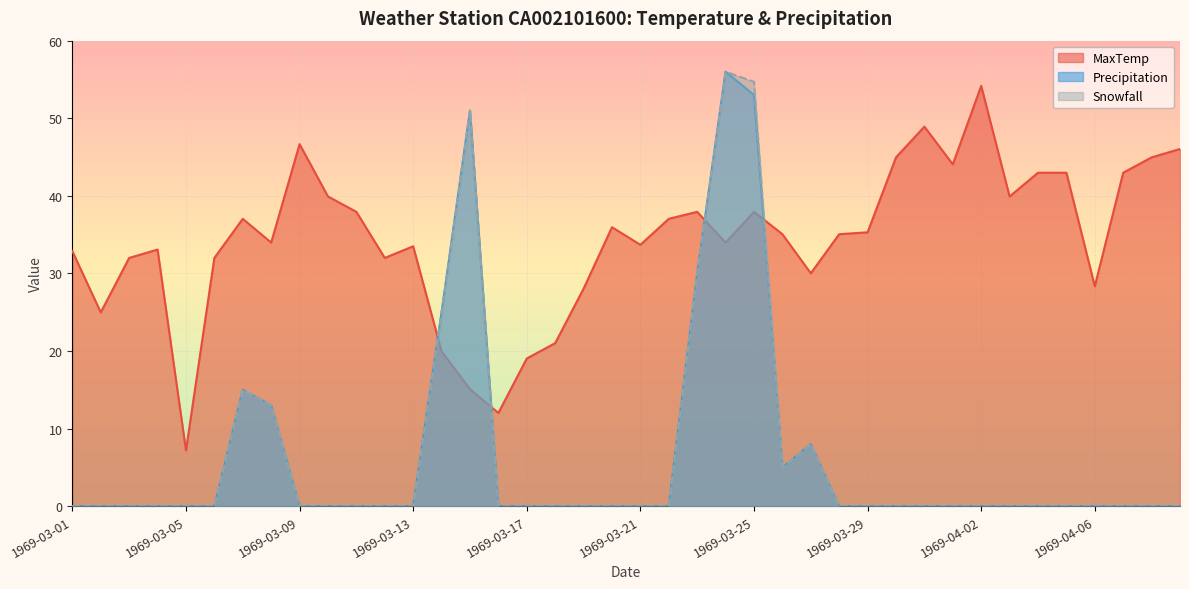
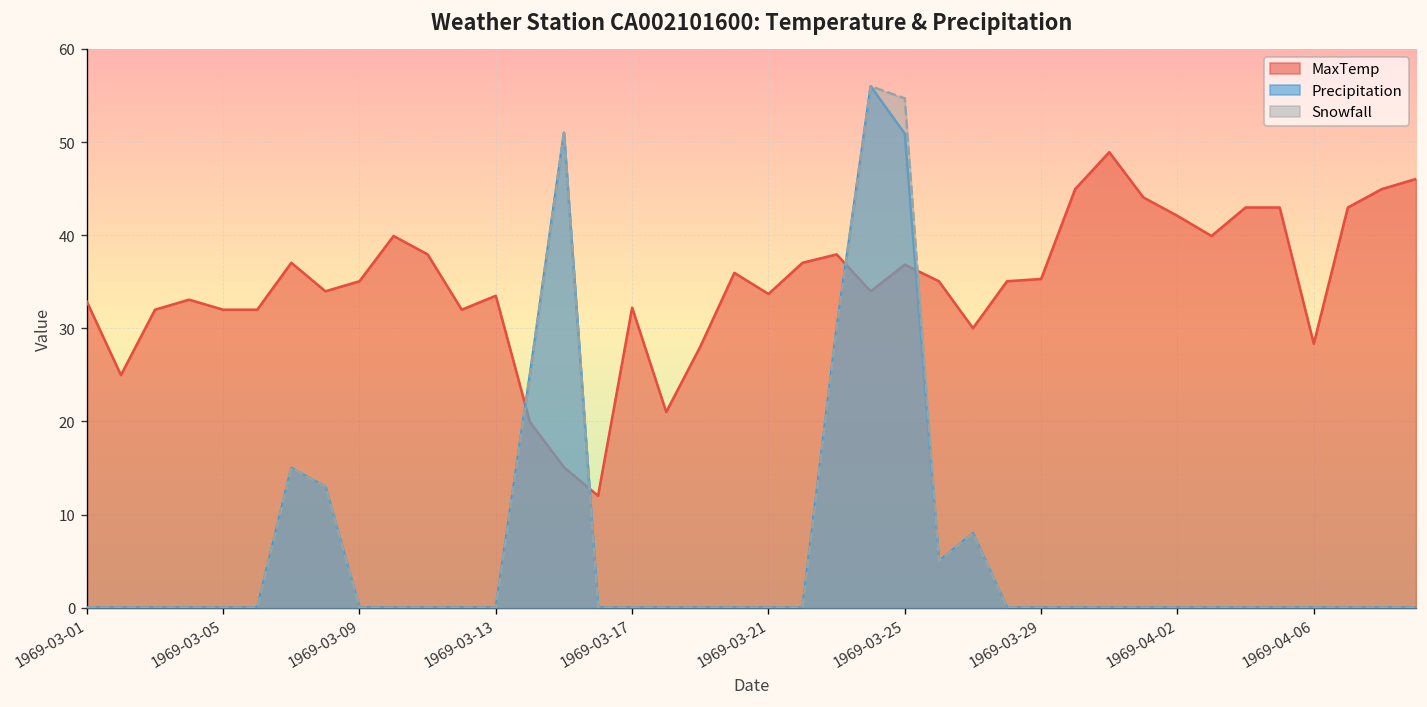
MaxTemp, 1969-03-05: 7 -> 32
MaxTemp, 1969-03-09: 47 -> 35
MaxTemp, 1969-03-17: 19 -> 32
MaxTemp, 1969-03-25: 38 -> 37
Precipitation, 1969-03-25: 53 -> 51
MaxTemp, 1969-04-02: 54 -> 42
